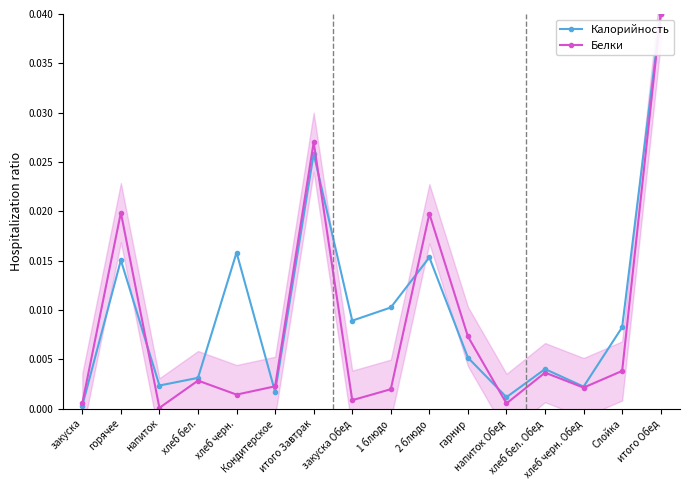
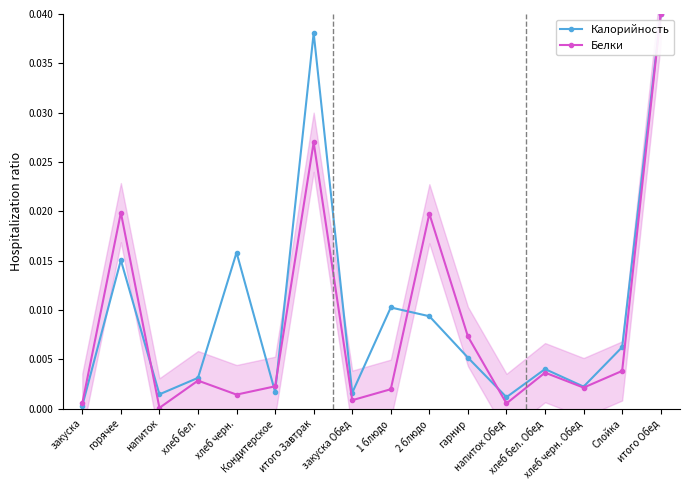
Калорийность, напиток: 0.002 -> 0.001
Калорийность, итого Завтрак: 0.026 -> 0.038
Калорийность, закуска Обед: 0.009 -> 0.002
Калорийность, 2 блюдо: 0.015 -> 0.009
Калорийность, Слойка: 0.008 -> 0.006
